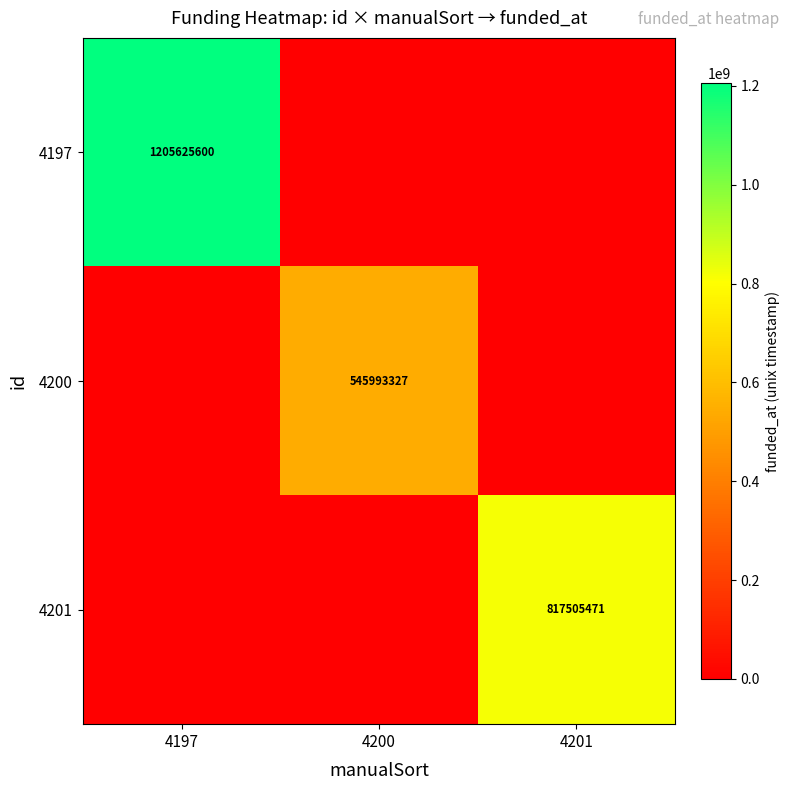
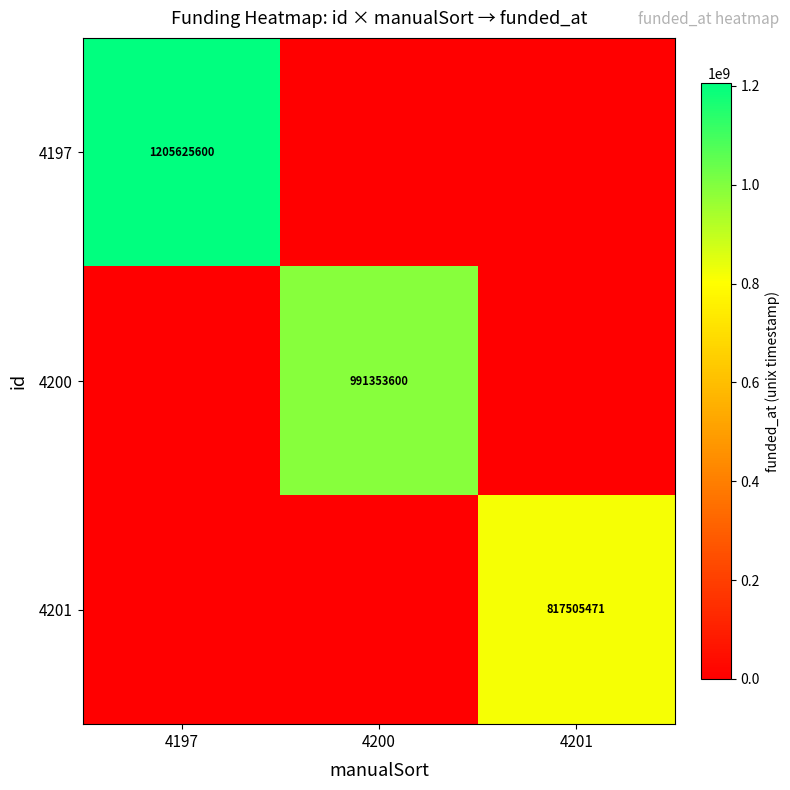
4200, 4200: 545993327 -> 991353600
